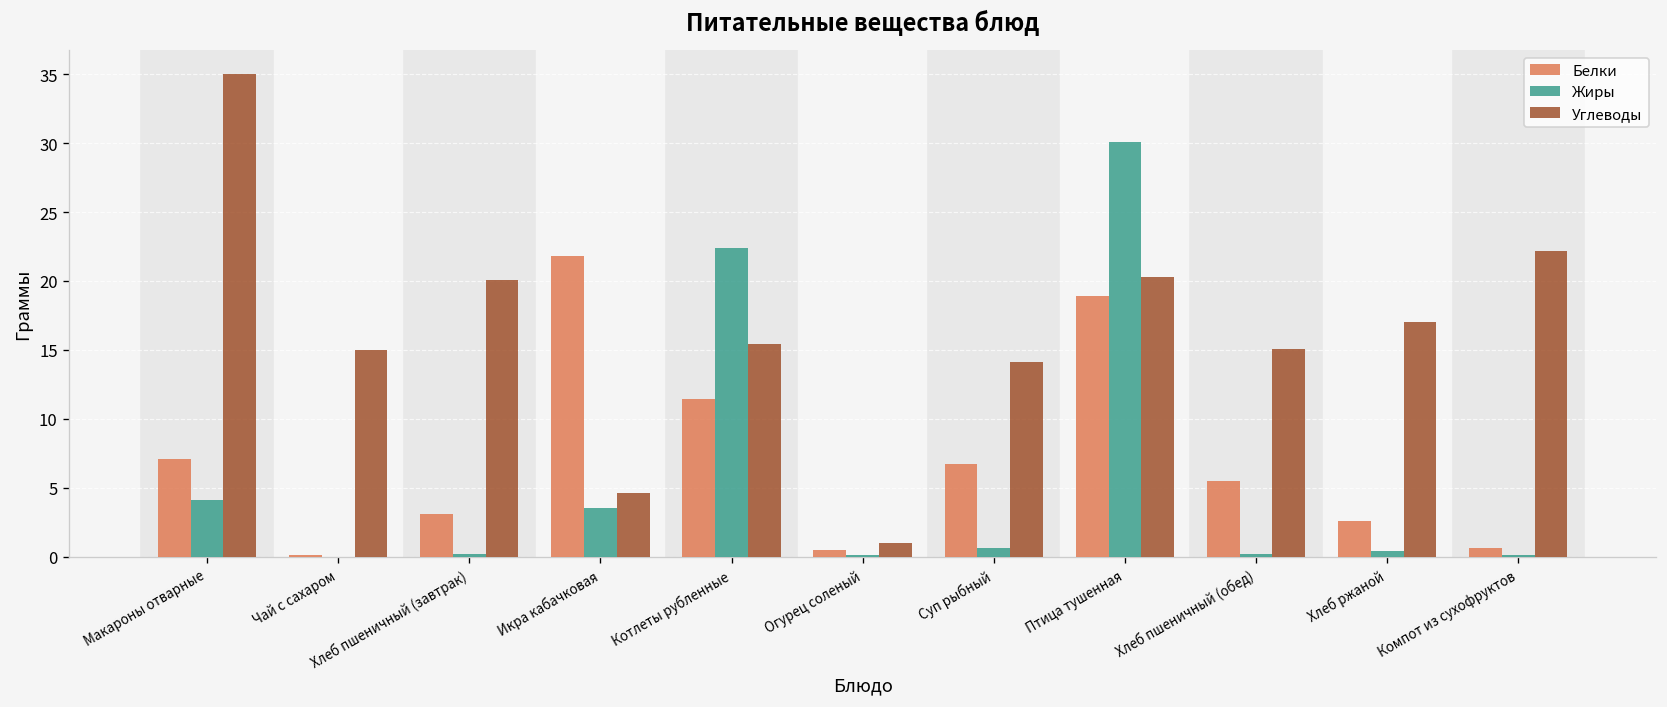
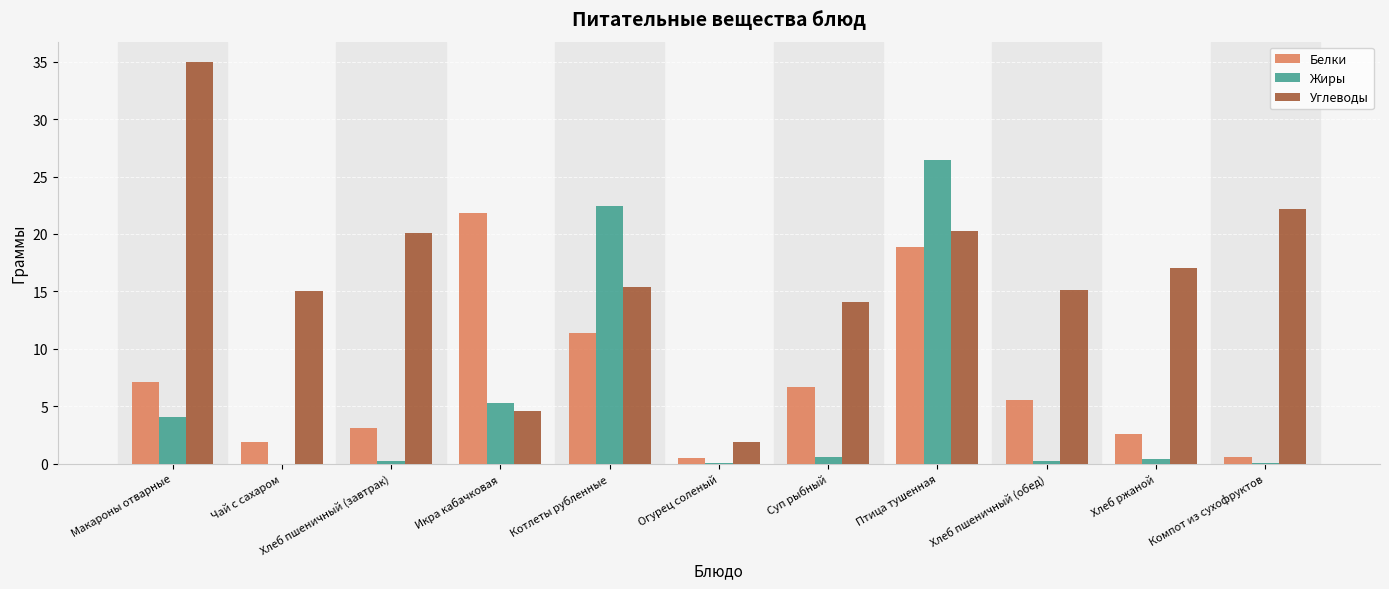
Белки, Чай с сахаром: 0.1 -> 1.9
Жиры, Икра кабачковая: 3.5 -> 5.3
Углеводы, Огурец соленый: 1.0 -> 1.9
Жиры, Птица тушенная: 30.1 -> 26.4
